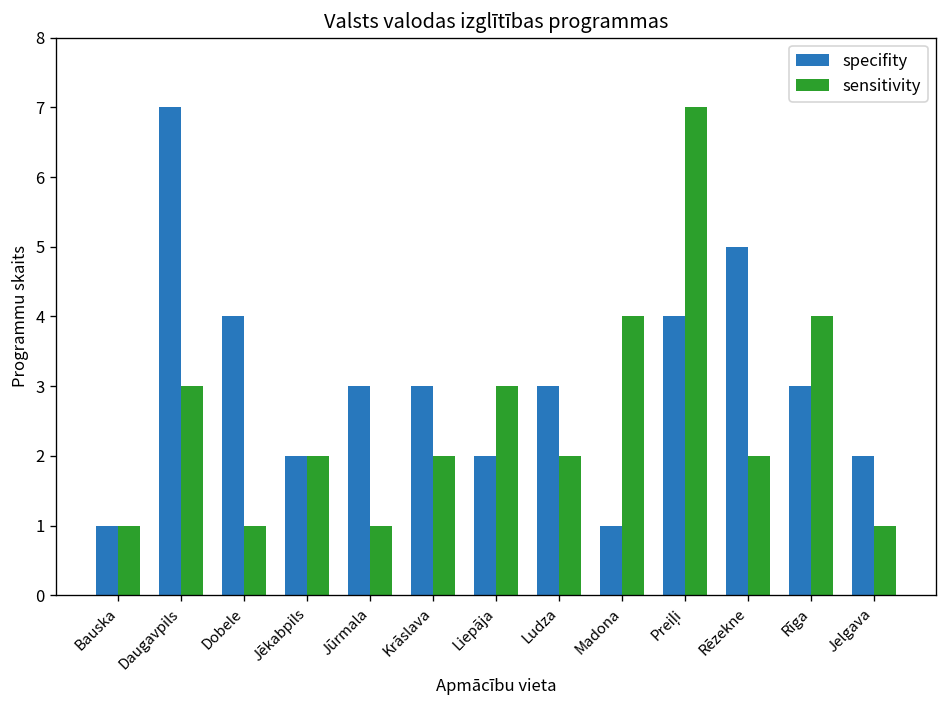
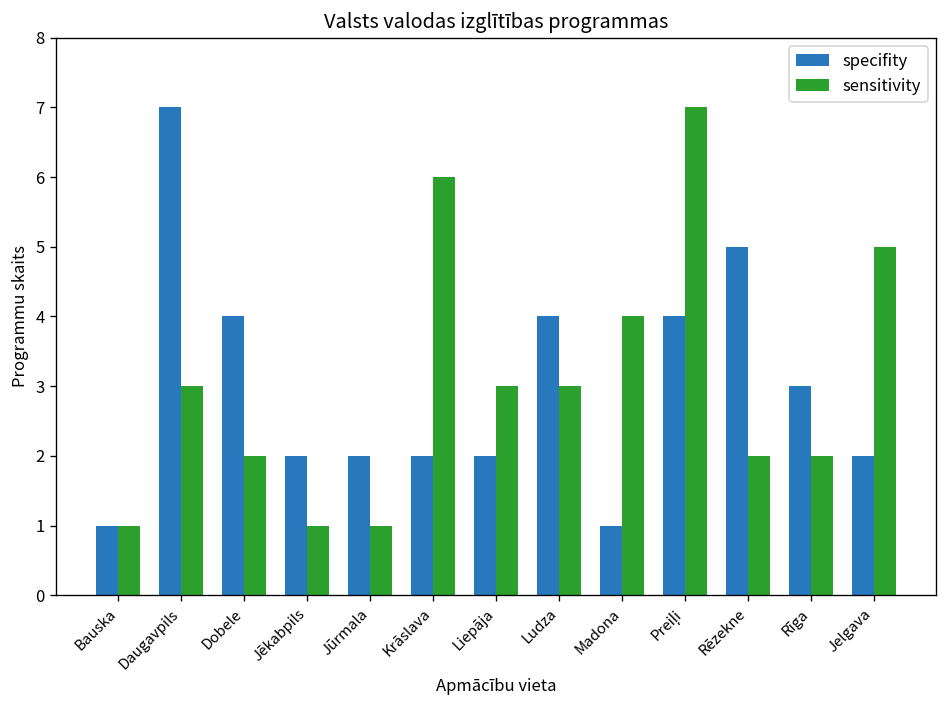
sensitivity, Dobele: 1 -> 2
sensitivity, Jēkabpils: 2 -> 1
specifity, Jūrmala: 3 -> 2
specifity, Krāslava: 3 -> 2
sensitivity, Krāslava: 2 -> 6
specifity, Ludza: 3 -> 4
sensitivity, Ludza: 2 -> 3
sensitivity, Rīga: 4 -> 2
sensitivity, Jelgava: 1 -> 5
